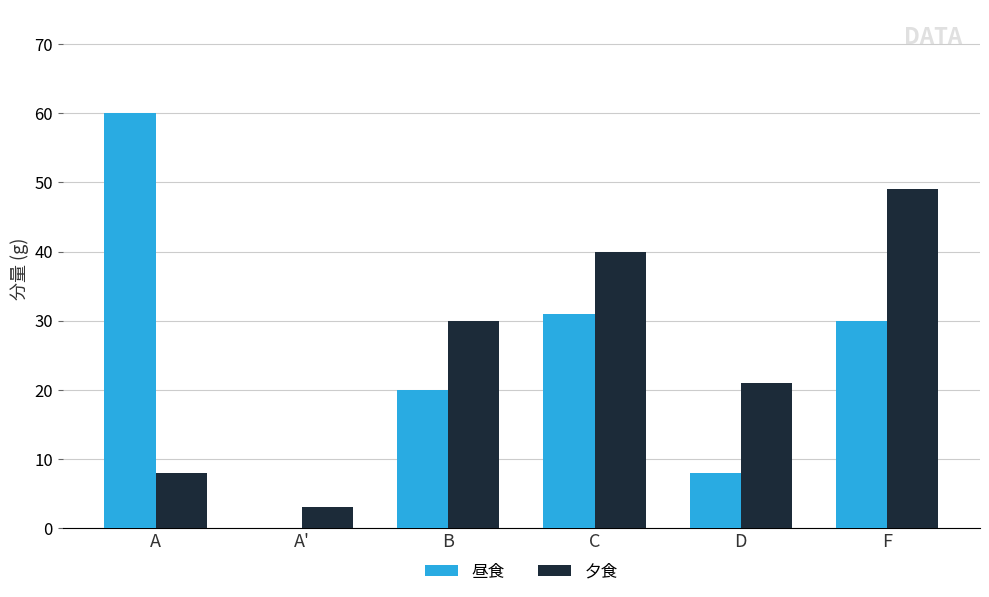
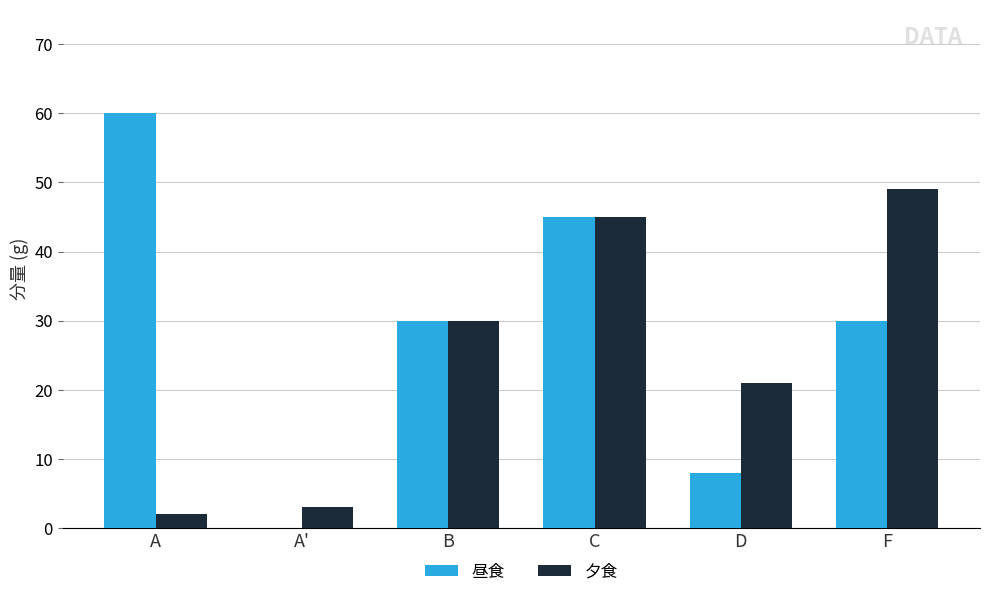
夕食, A: 8 -> 2
昼食, B: 20 -> 30
昼食, C: 31 -> 45
夕食, C: 40 -> 45
